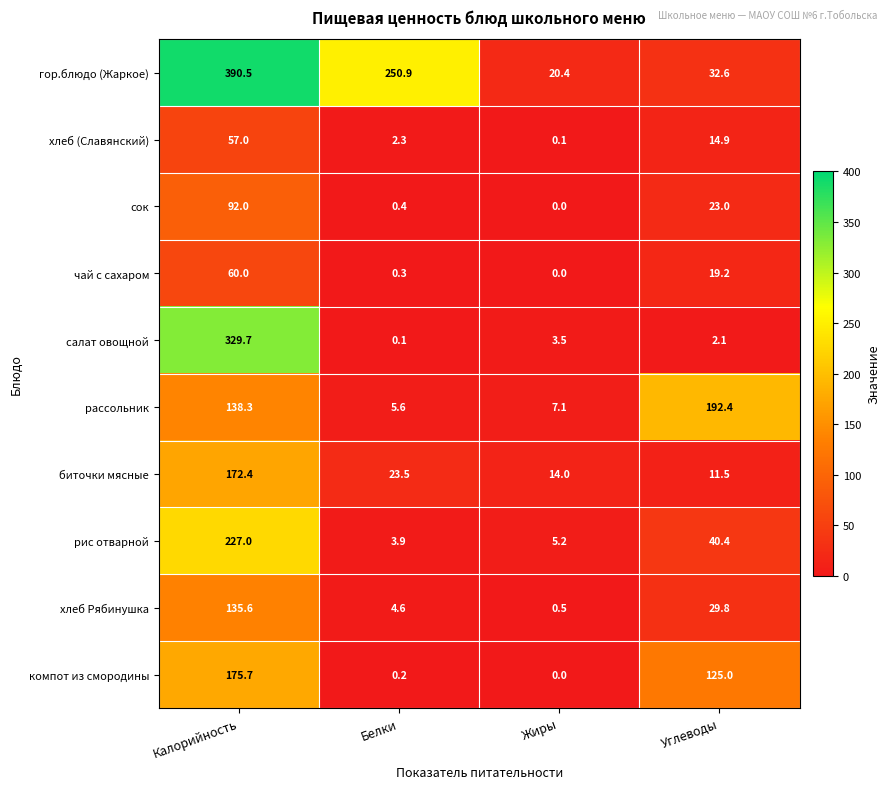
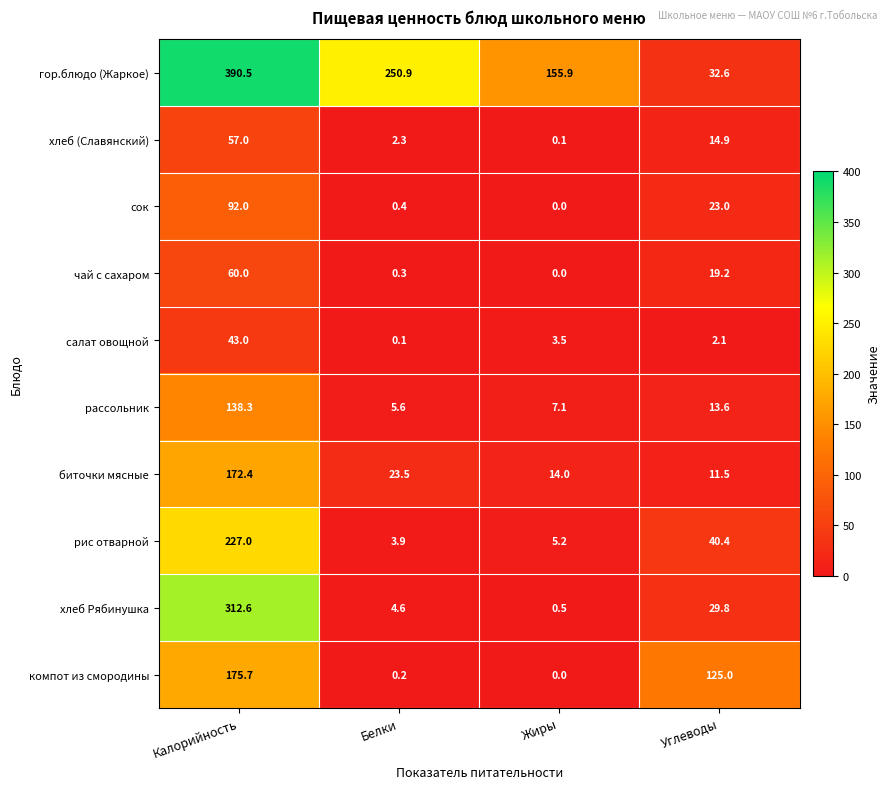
гор.блюдо (Жаркое), Жиры: 20.4 -> 155.9
салат овощной, Калорийность: 329.7 -> 43.0
рассольник, Углеводы: 192.4 -> 13.6
хлеб Рябинушка, Калорийность: 135.6 -> 312.6
